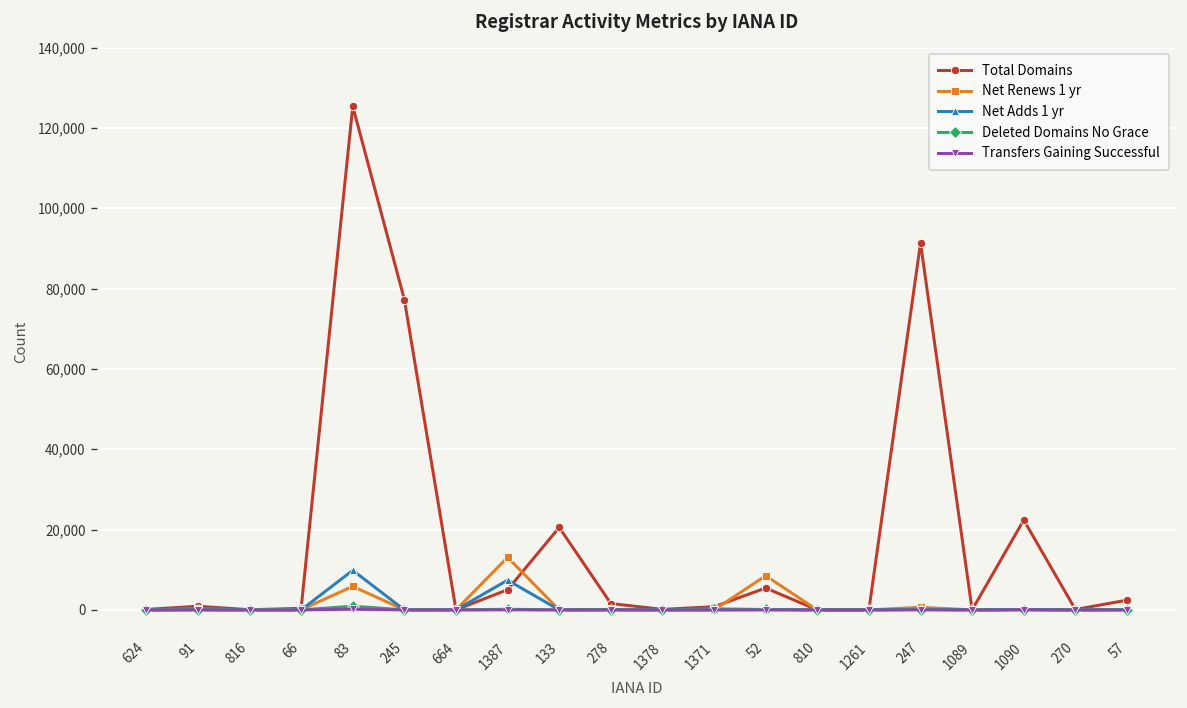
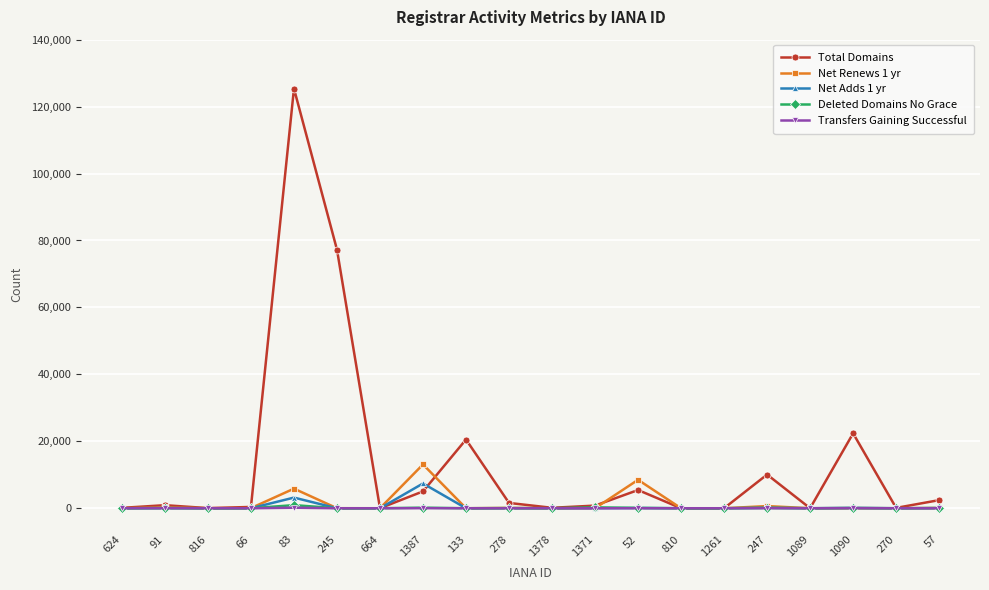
Net Adds 1 yr, 83: 10,000 -> 3,000
Total Domains, 247: 91,000 -> 10,000
